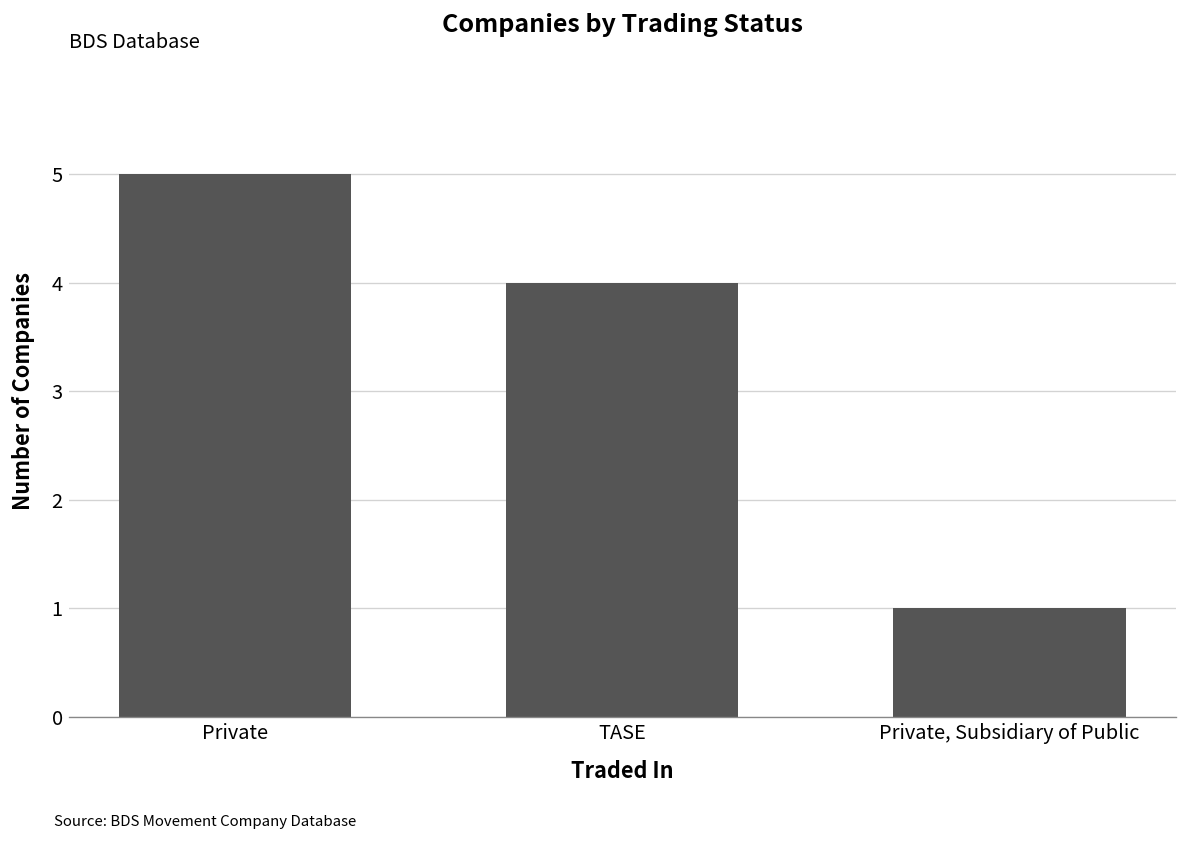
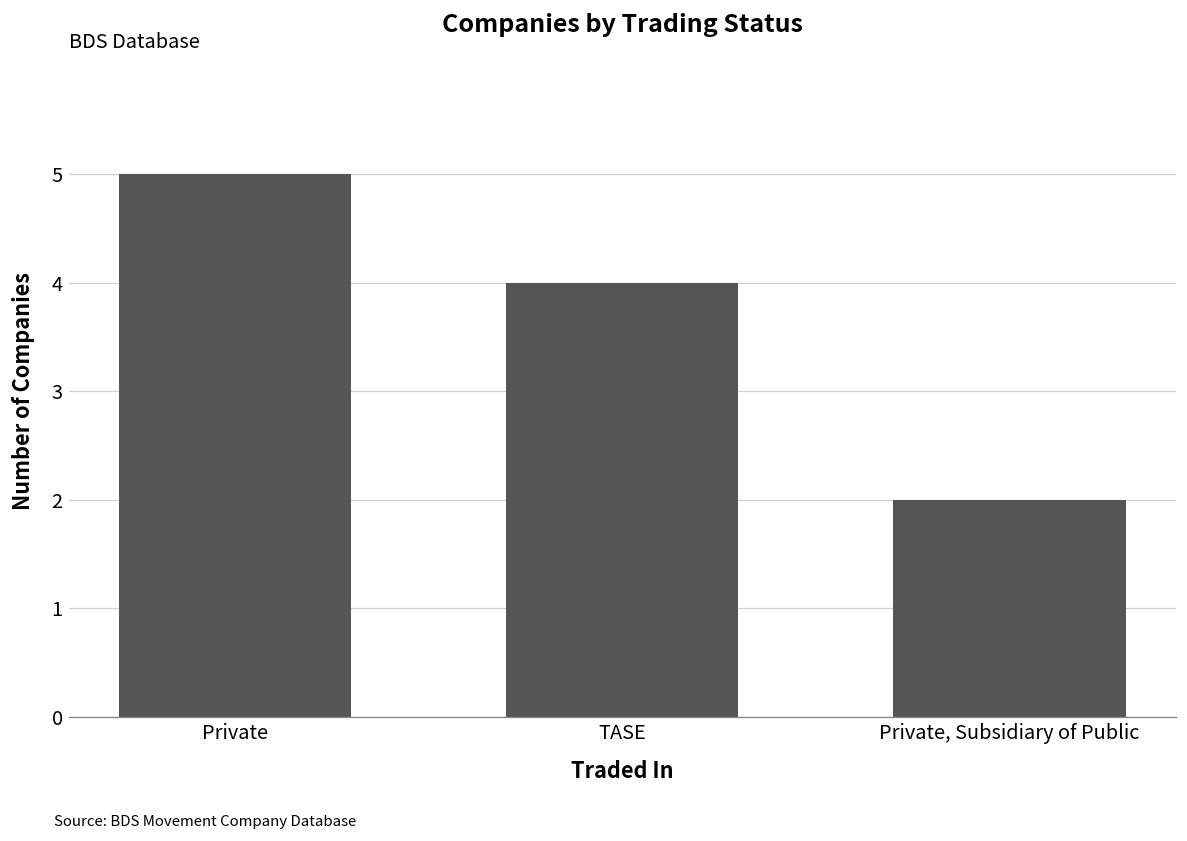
Private, Subsidiary of Public: 1 -> 2
